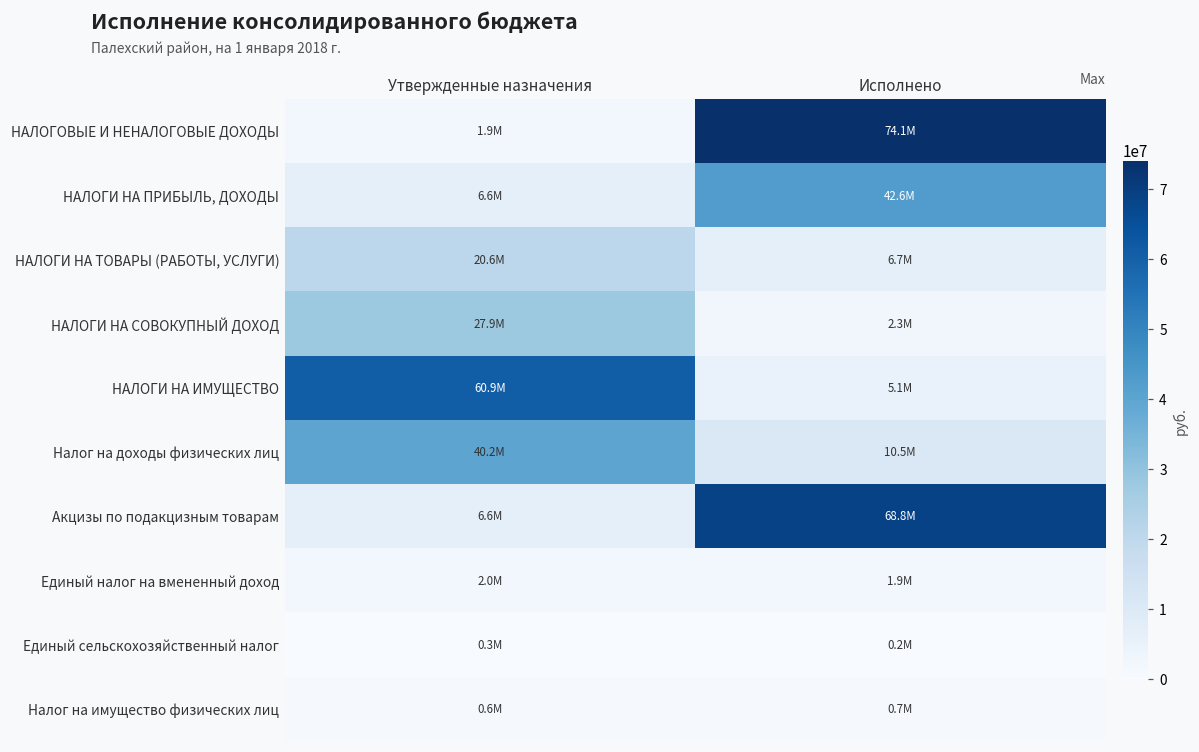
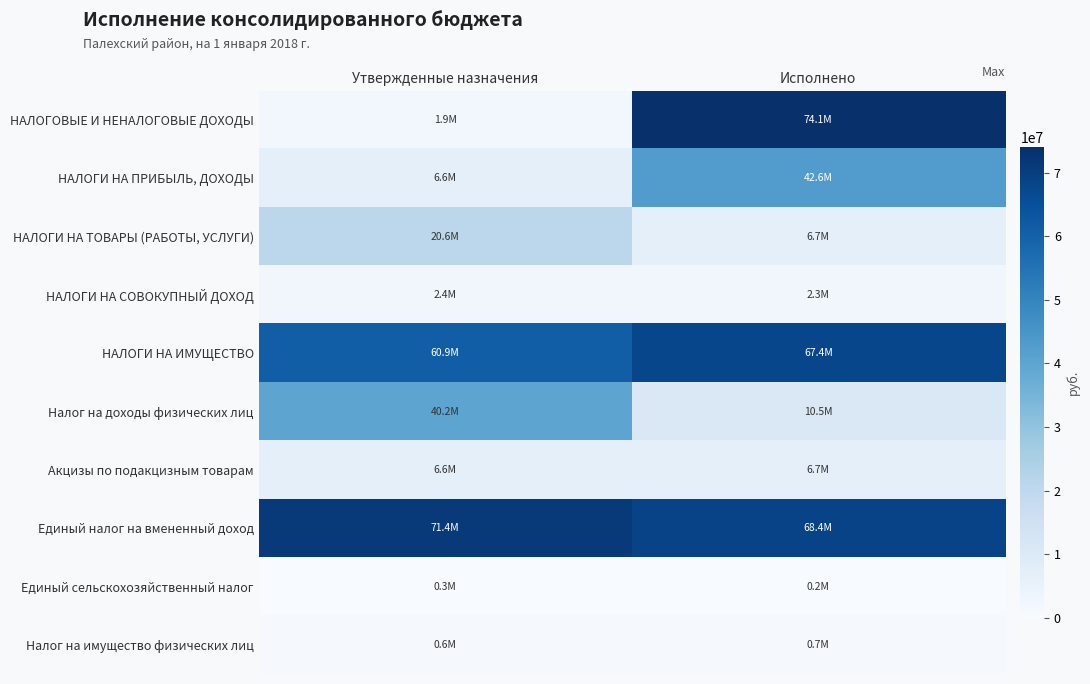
НАЛОГИ НА СОВОКУПНЫЙ ДОХОД, Утвержденные назначения: 27.9M -> 2.4M
НАЛОГИ НА ИМУЩЕСТВО, Исполнено: 5.1M -> 67.4M
Акцизы по подакцизным товарам, Исполнено: 68.8M -> 6.7M
Единый налог на вмененный доход, Утвержденные назначения: 2.0M -> 71.4M
Единый налог на вмененный доход, Исполнено: 1.9M -> 68.4M
